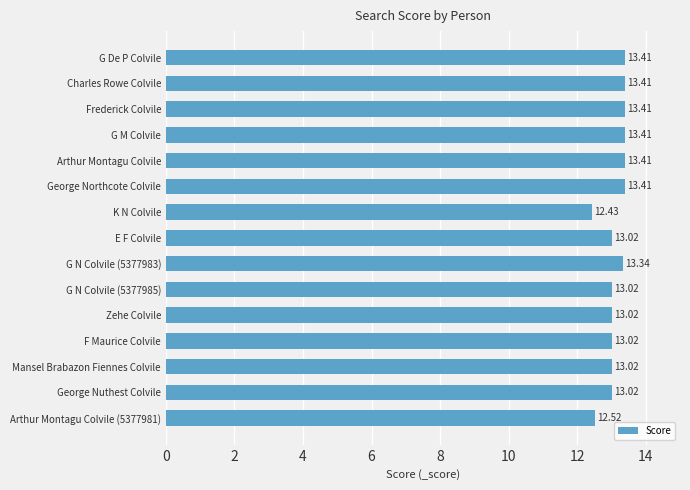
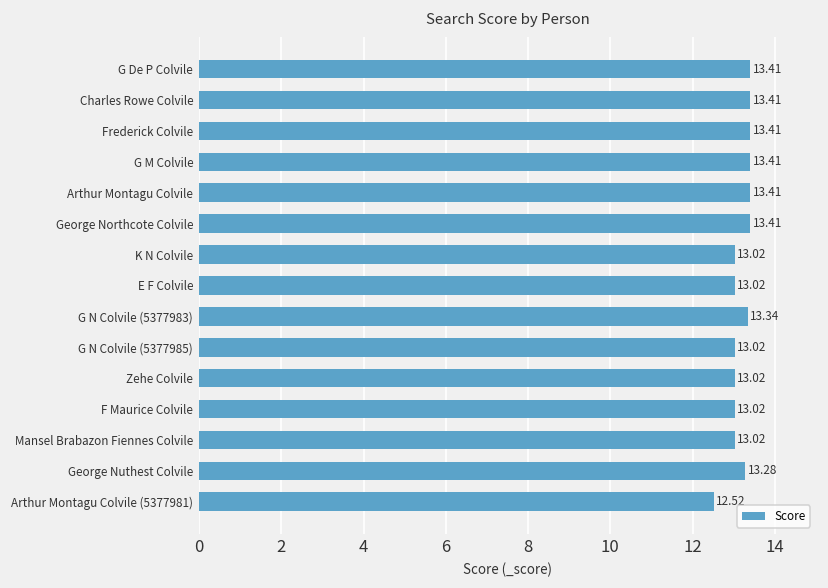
K N Colvile: 12.43 -> 13.02
George Nuthest Colvile: 13.02 -> 13.28
